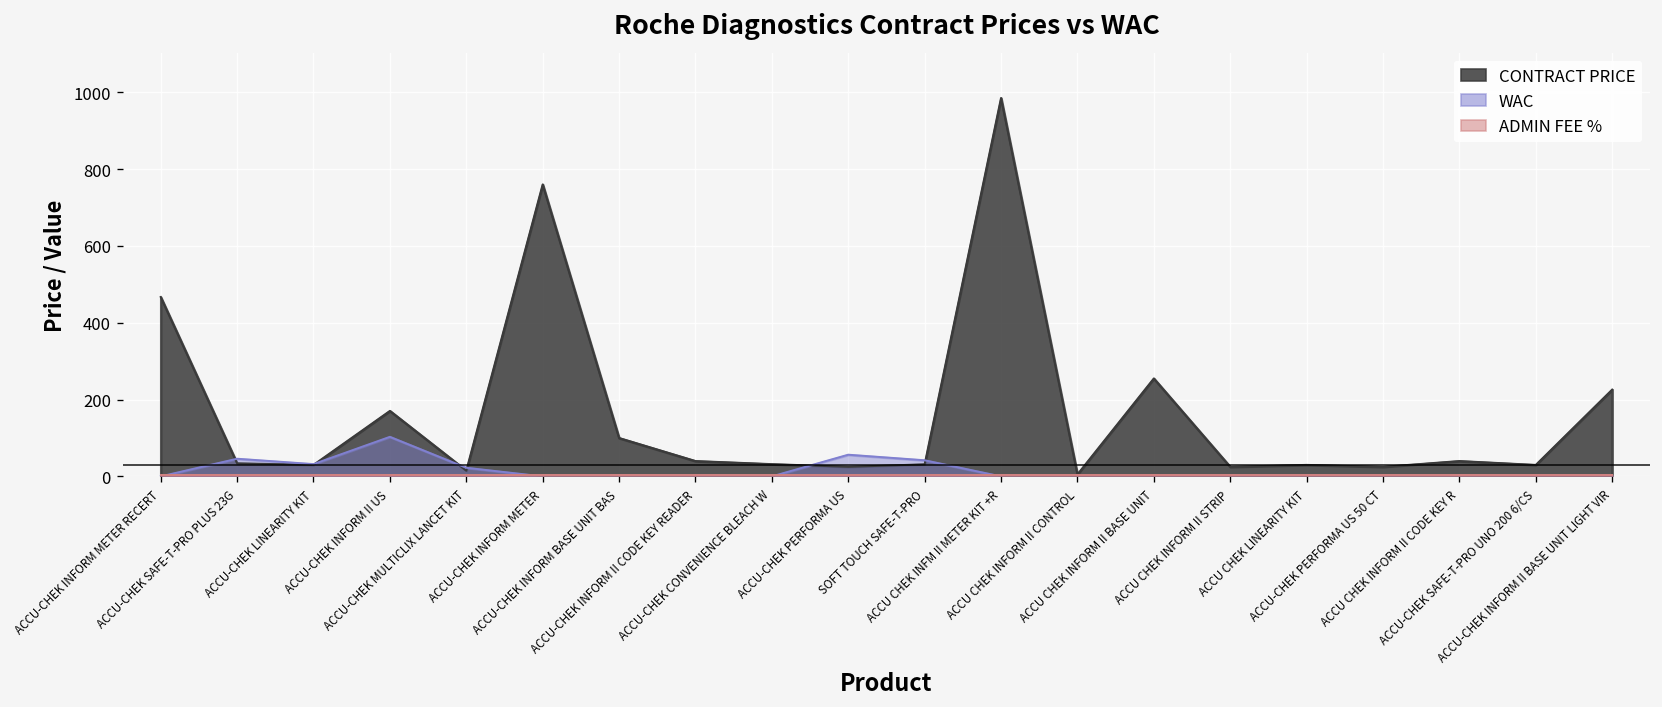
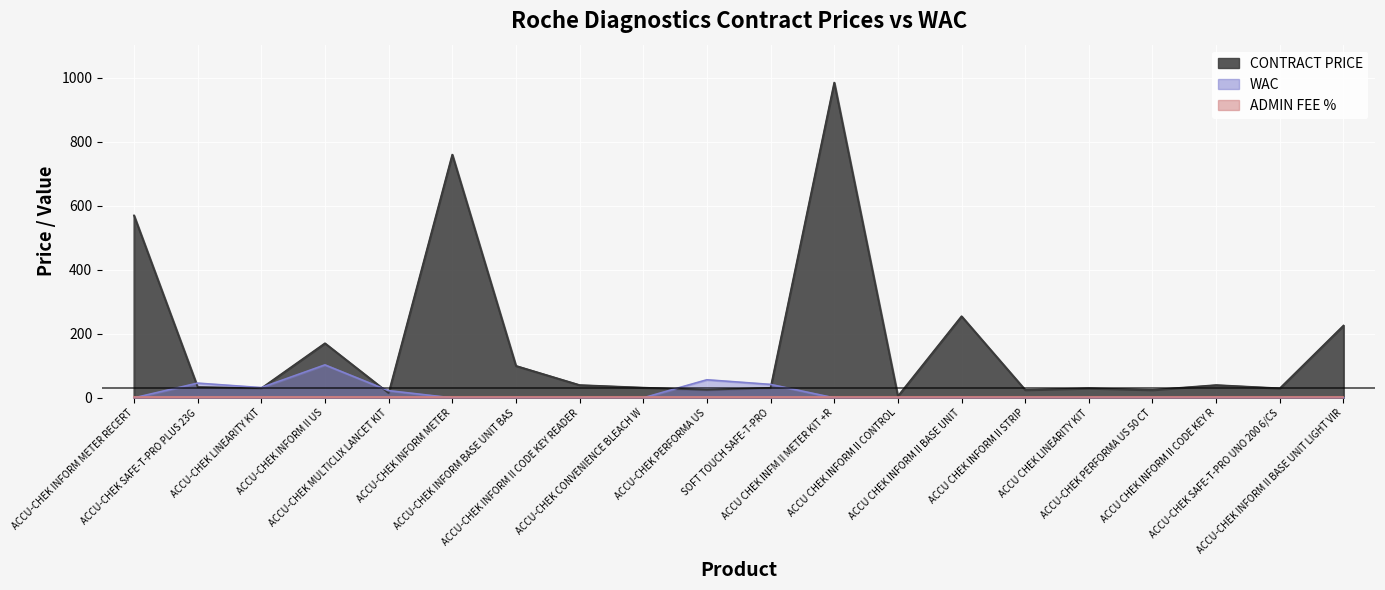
CONTRACT PRICE, ACCU-CHEK INFORM METER RECERT: 470 -> 570
